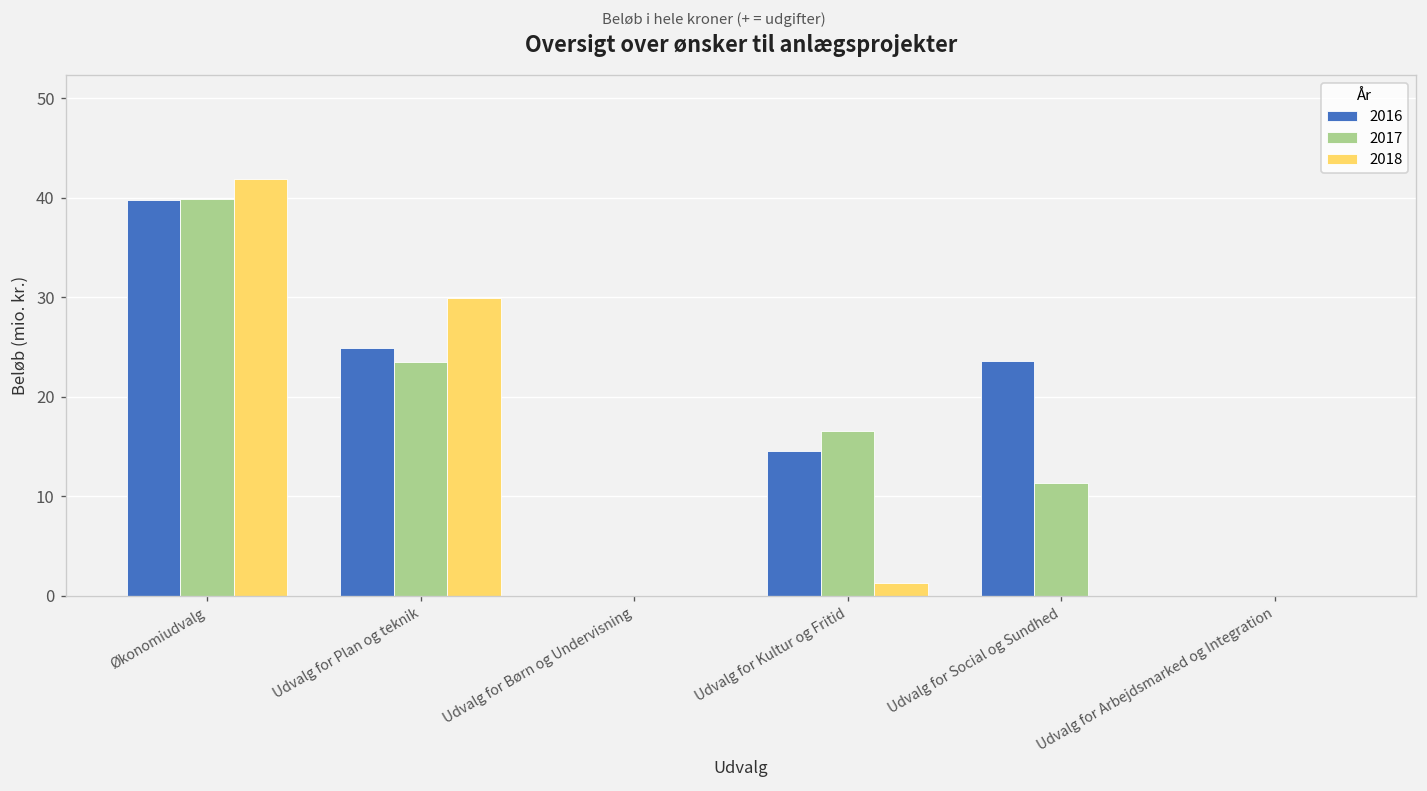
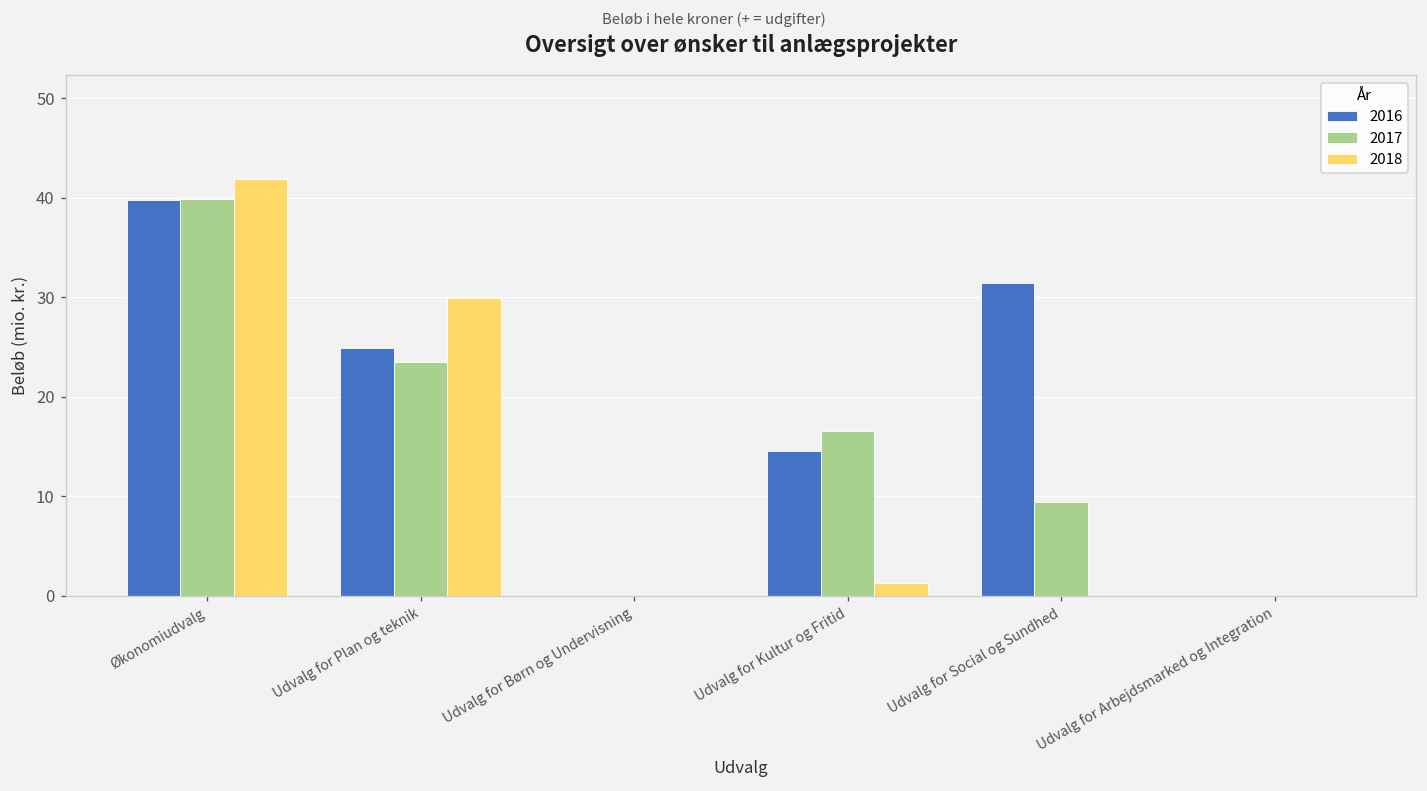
2016, Udvalg for Social og Sundhed: 24 -> 31
2017, Udvalg for Social og Sundhed: 11 -> 9
